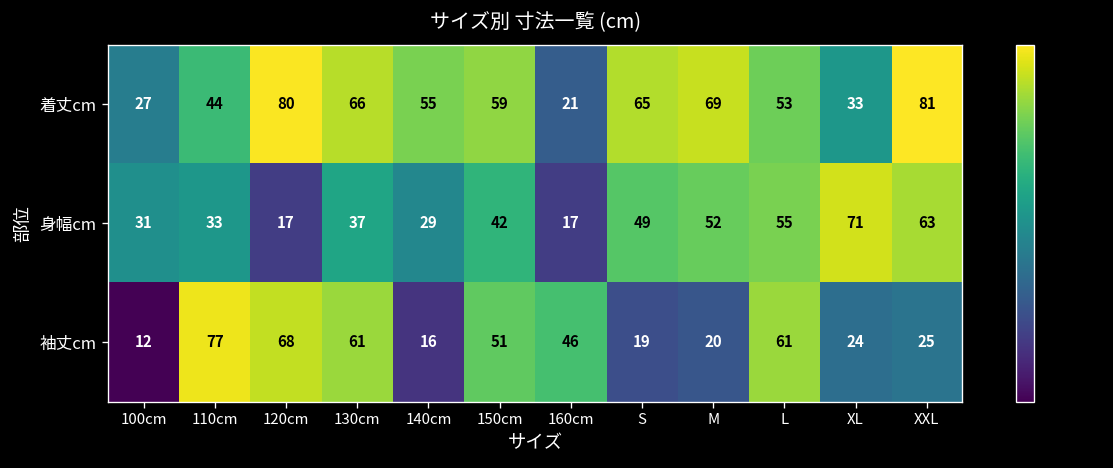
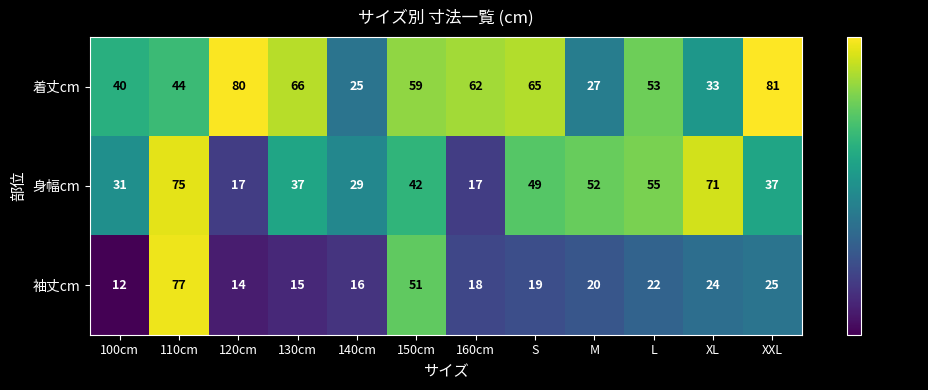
着丈cm, 100cm: 27 -> 40
着丈cm, 140cm: 55 -> 25
着丈cm, 160cm: 21 -> 62
着丈cm, M: 69 -> 27
身幅cm, 110cm: 33 -> 75
身幅cm, XXL: 63 -> 37
袖丈cm, 120cm: 68 -> 14
袖丈cm, 130cm: 61 -> 15
袖丈cm, 160cm: 46 -> 18
袖丈cm, L: 61 -> 22
